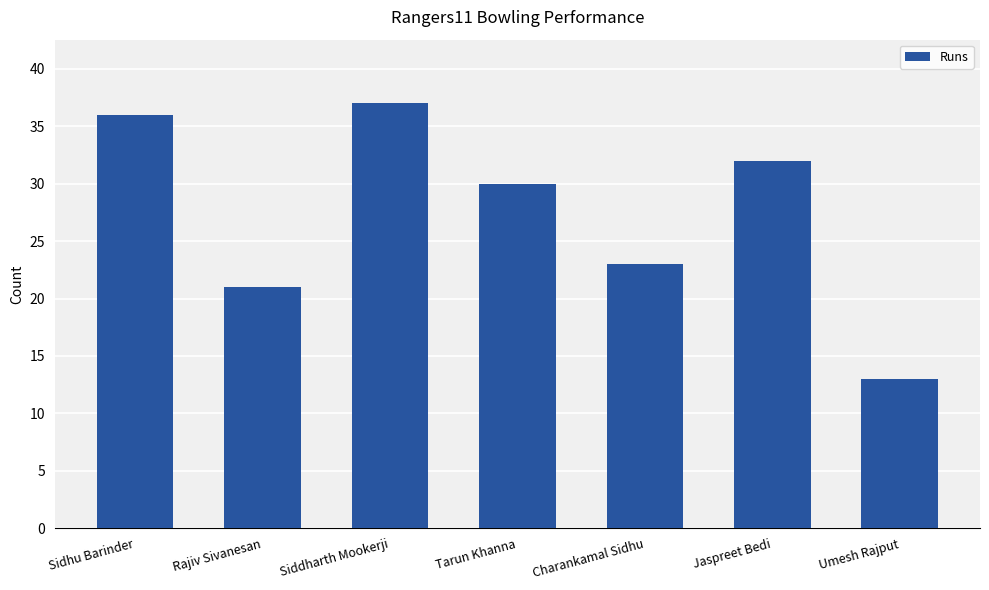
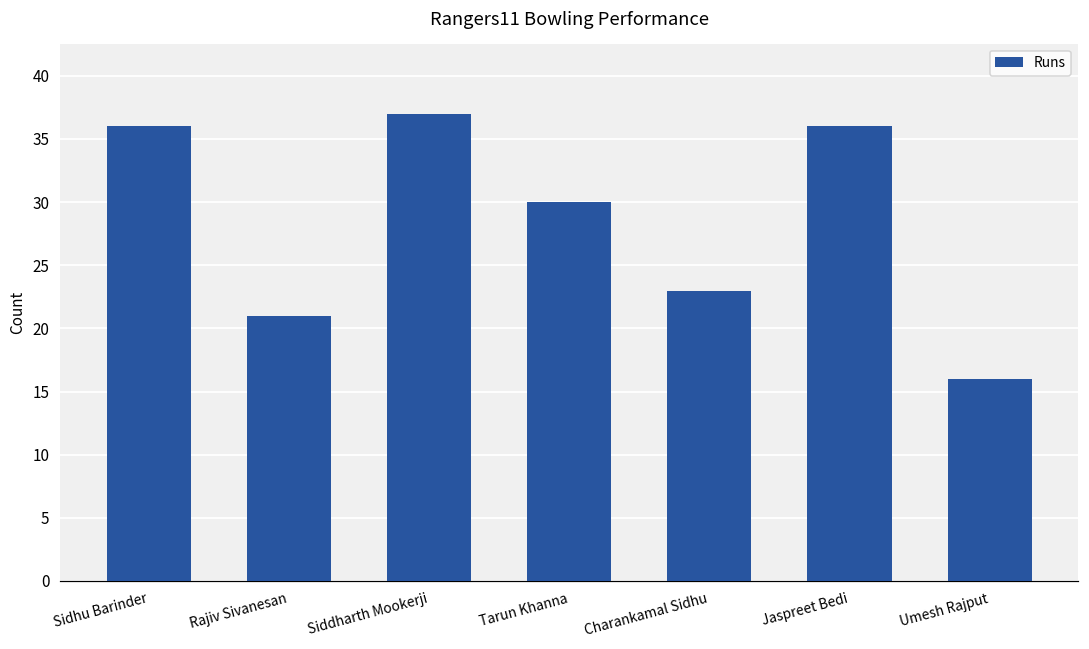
Jaspreet Bedi: 32 -> 36
Umesh Rajput: 13 -> 16
